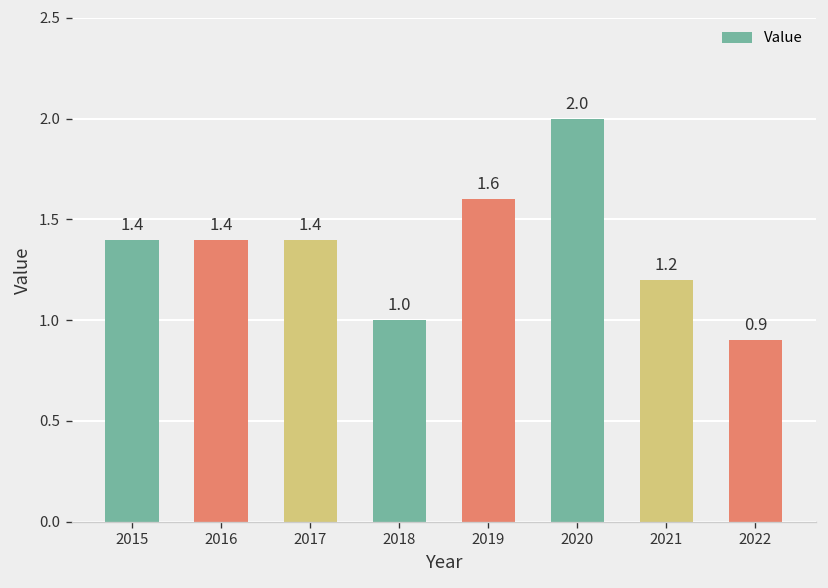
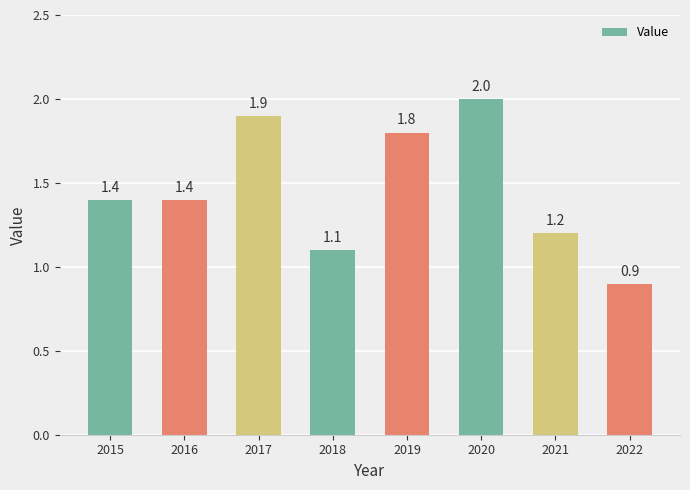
2017: 1.4 -> 1.9
2018: 1.0 -> 1.1
2019: 1.6 -> 1.8
